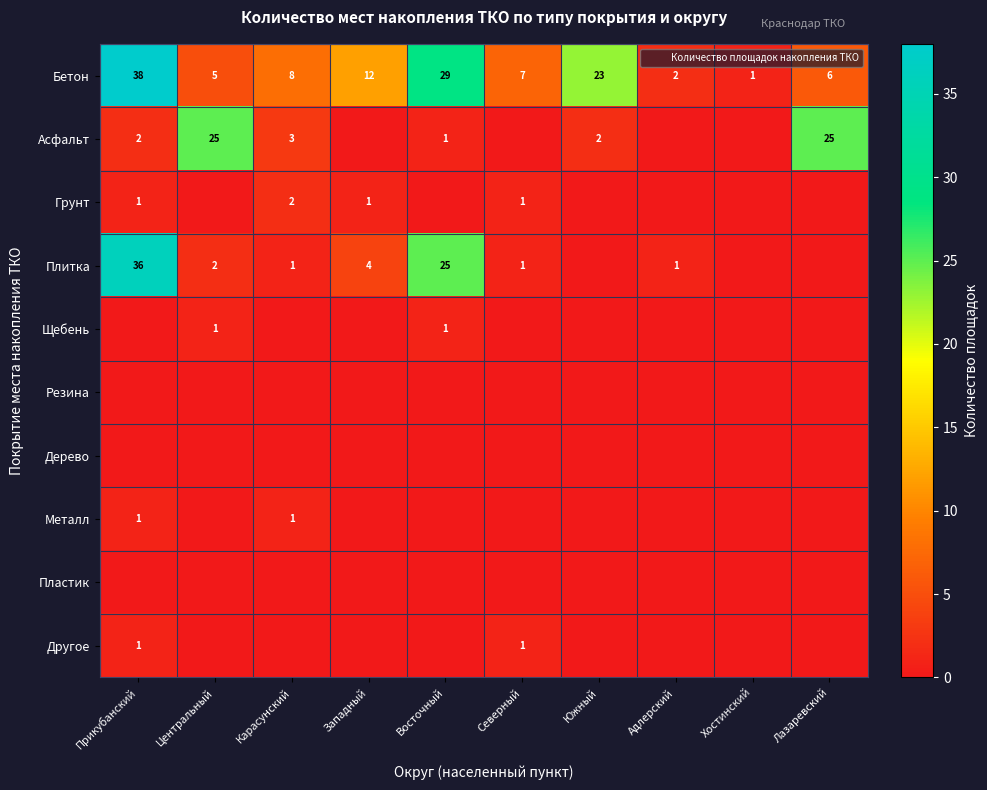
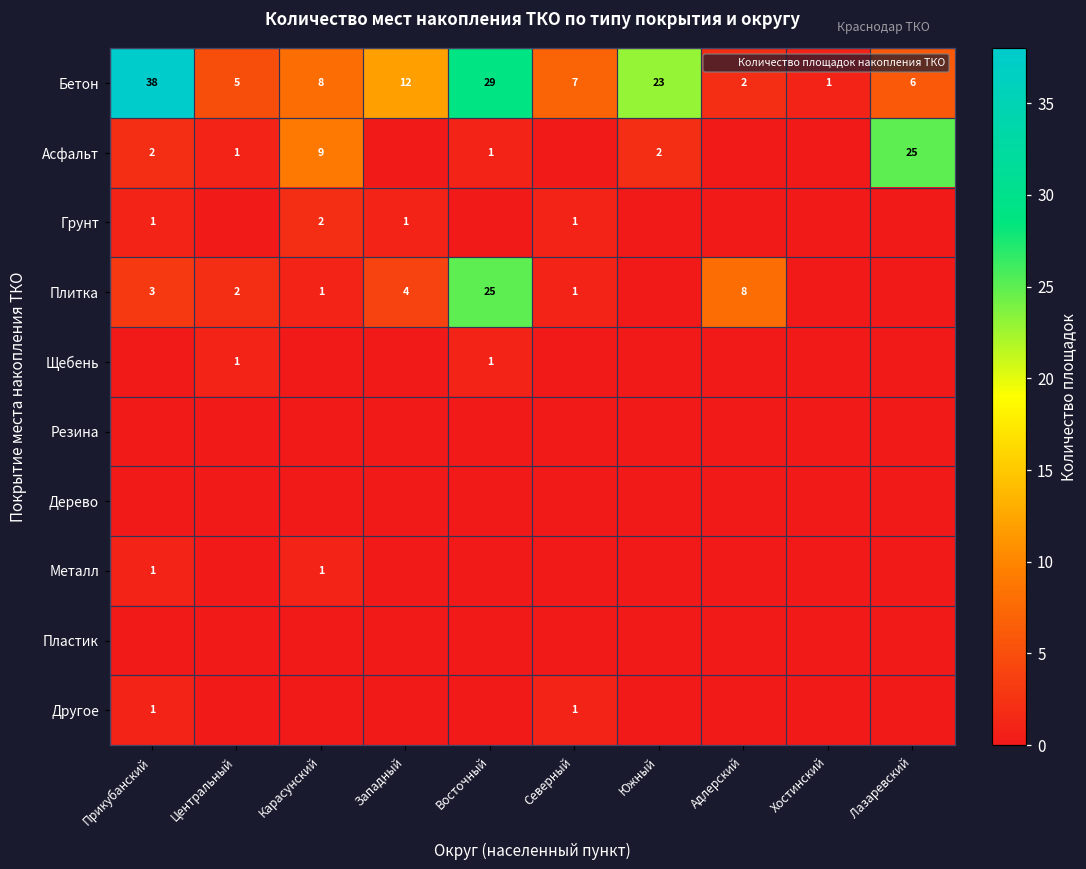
Асфальт, Центральный: 25 -> 1
Асфальт, Карасунский: 3 -> 9
Плитка, Прикубанский: 36 -> 3
Плитка, Адлерский: 1 -> 8
